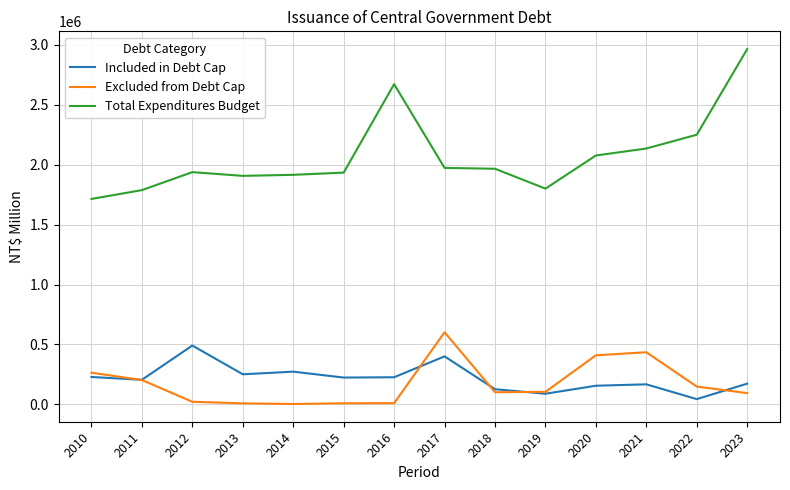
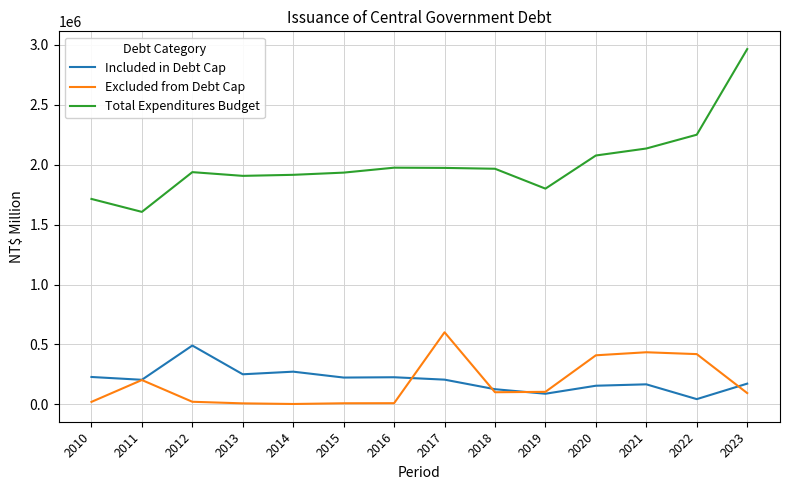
Excluded from Debt Cap, 2010: 260000 -> 20000
Total Expenditures Budget, 2011: 1790000 -> 1610000
Total Expenditures Budget, 2016: 2670000 -> 1980000
Included in Debt Cap, 2017: 400000 -> 210000
Excluded from Debt Cap, 2022: 150000 -> 420000
